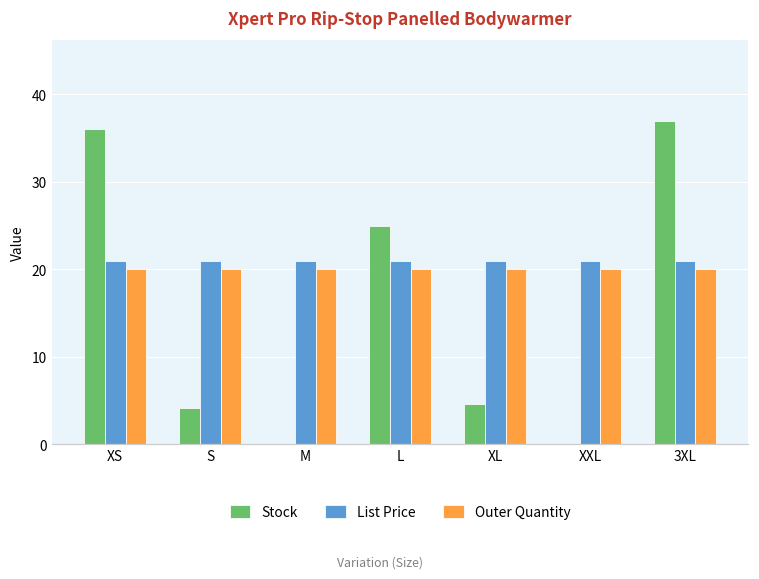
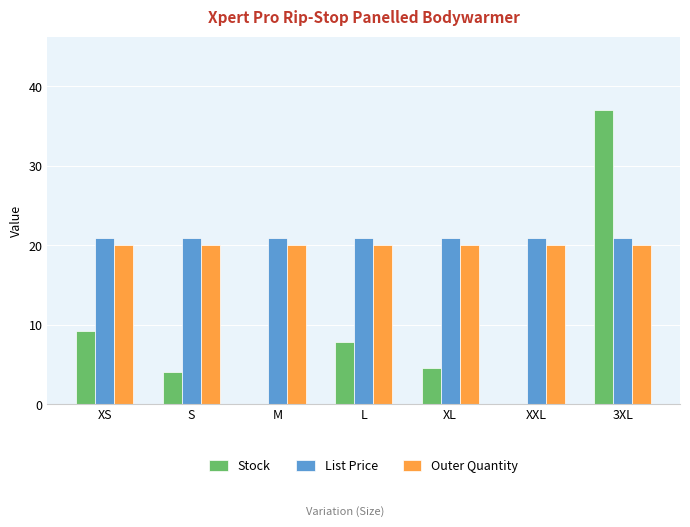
Stock, XS: 36 -> 9
Stock, L: 25 -> 8
